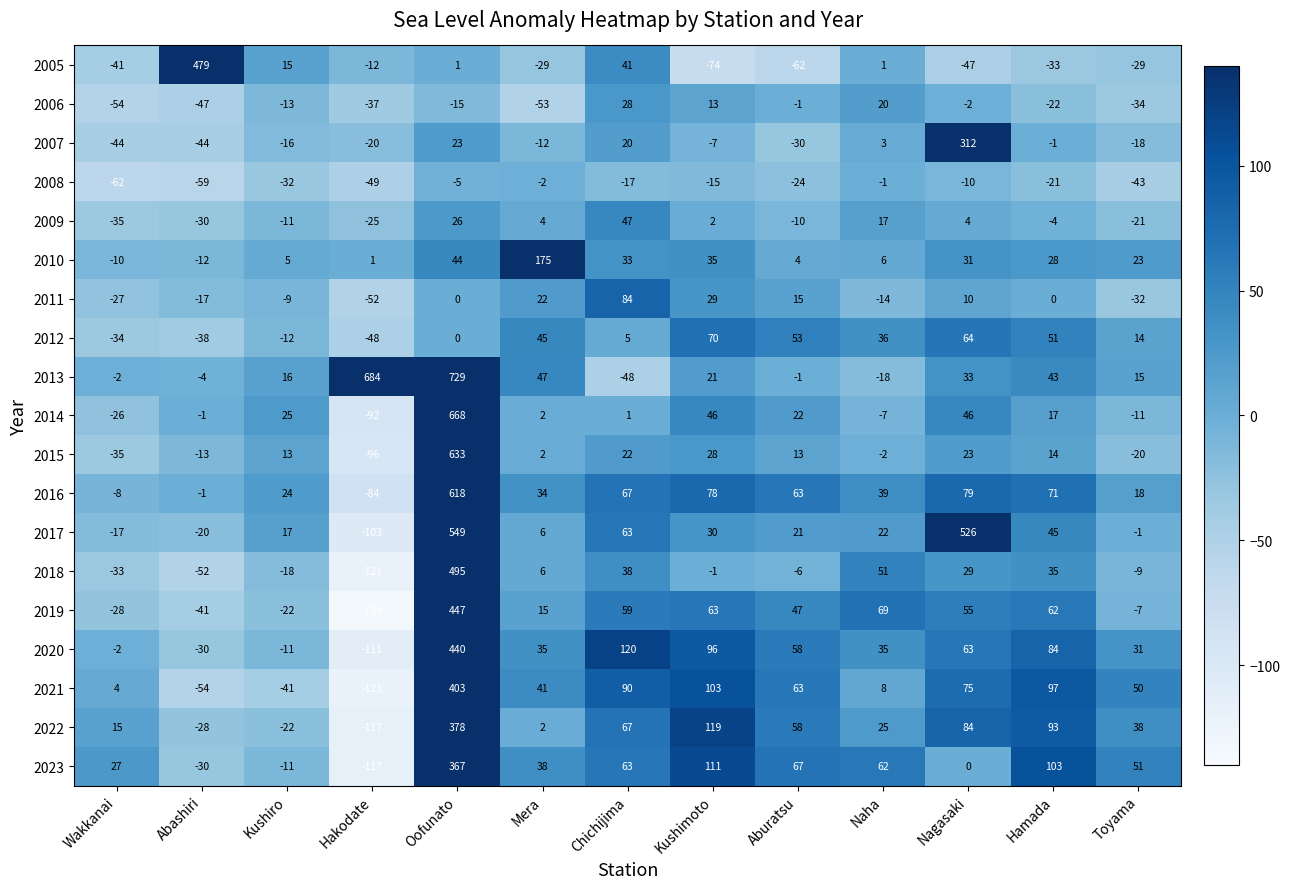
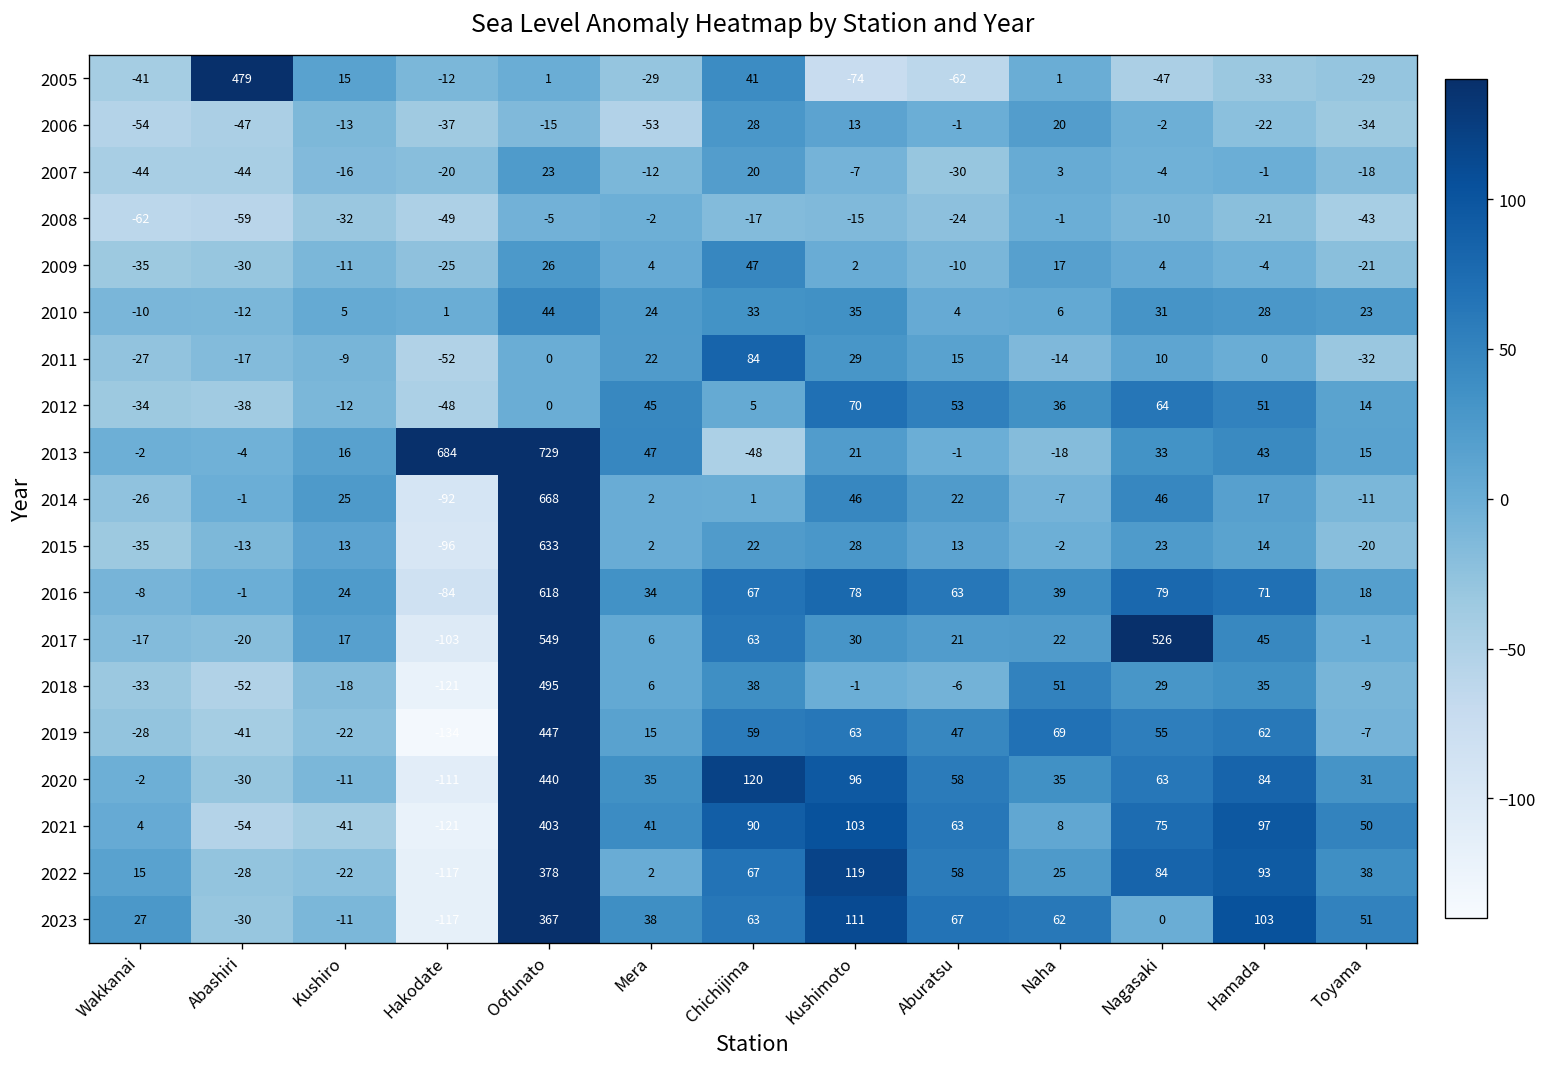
2007, Nagasaki: 312 -> -4
2010, Mera: 175 -> 24
